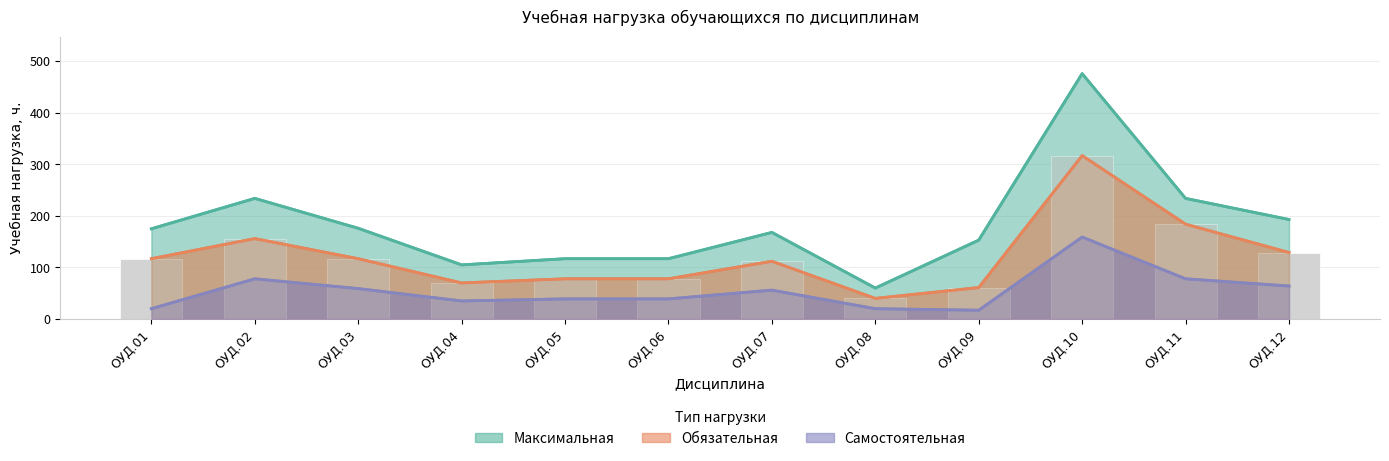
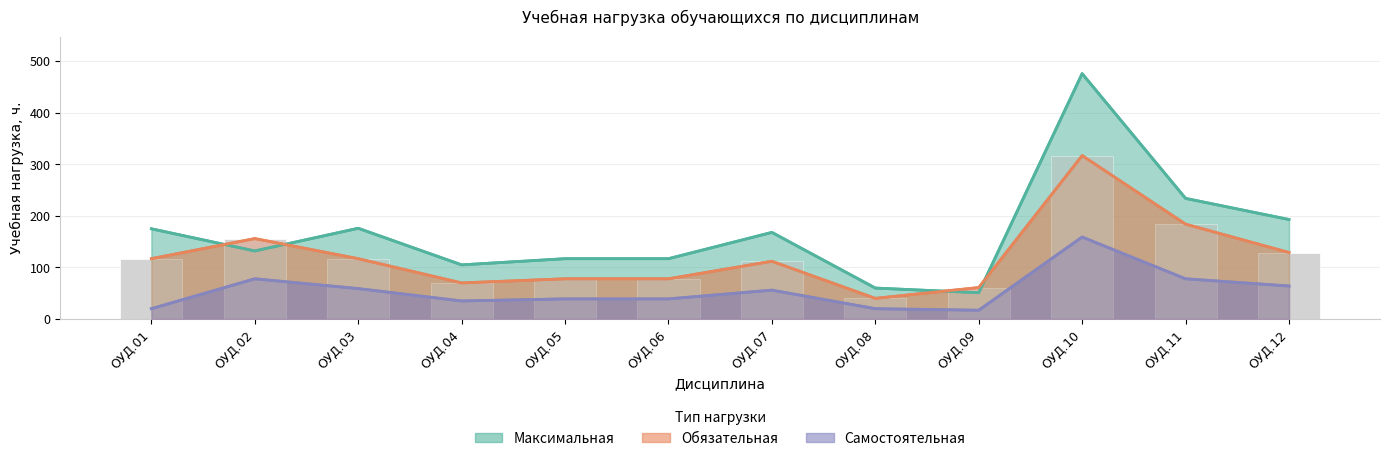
Максимальная, ОУД.02: 230 -> 130
Максимальная, ОУД.09: 150 -> 50
